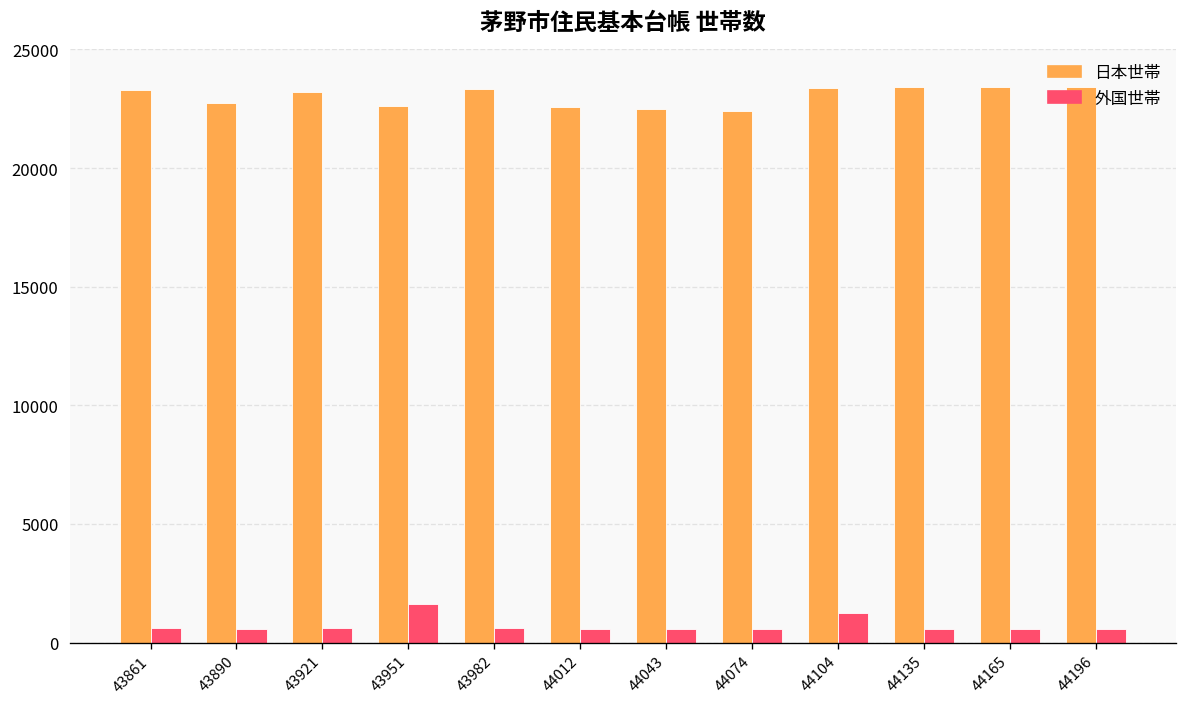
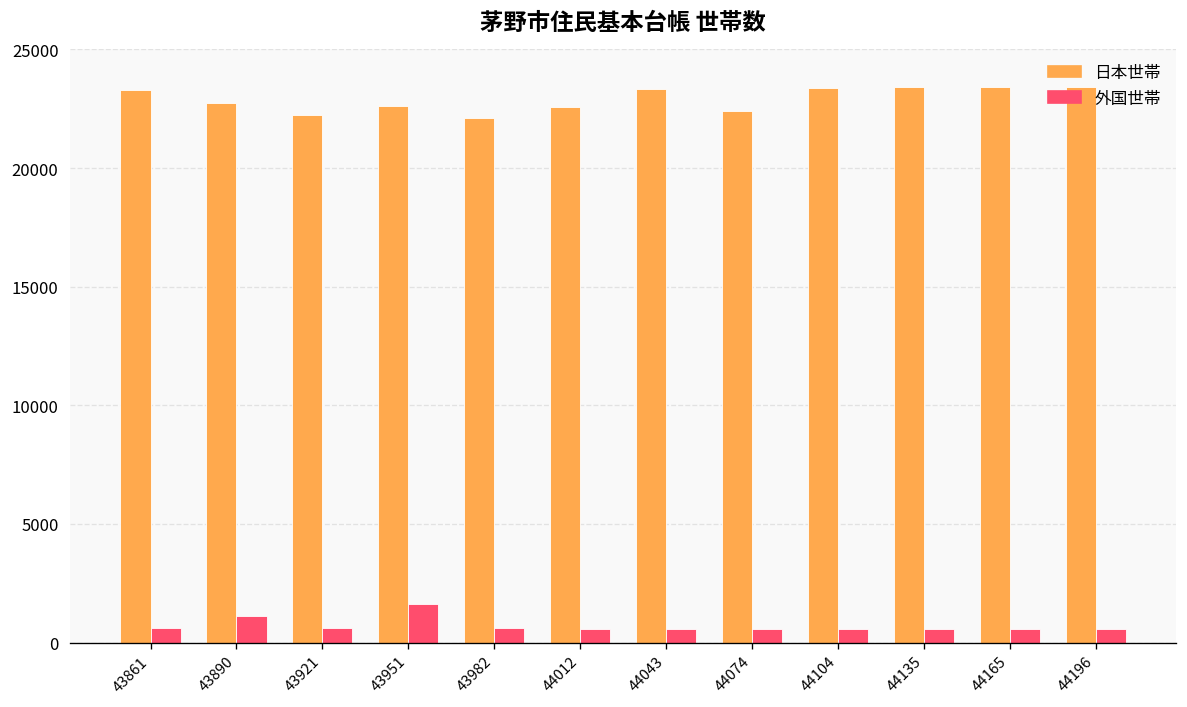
外国世帯, 43890: 600 -> 1100
日本世帯, 43921: 23200 -> 22300
日本世帯, 43982: 23300 -> 22100
日本世帯, 44043: 22500 -> 23300
外国世帯, 44104: 1200 -> 600
